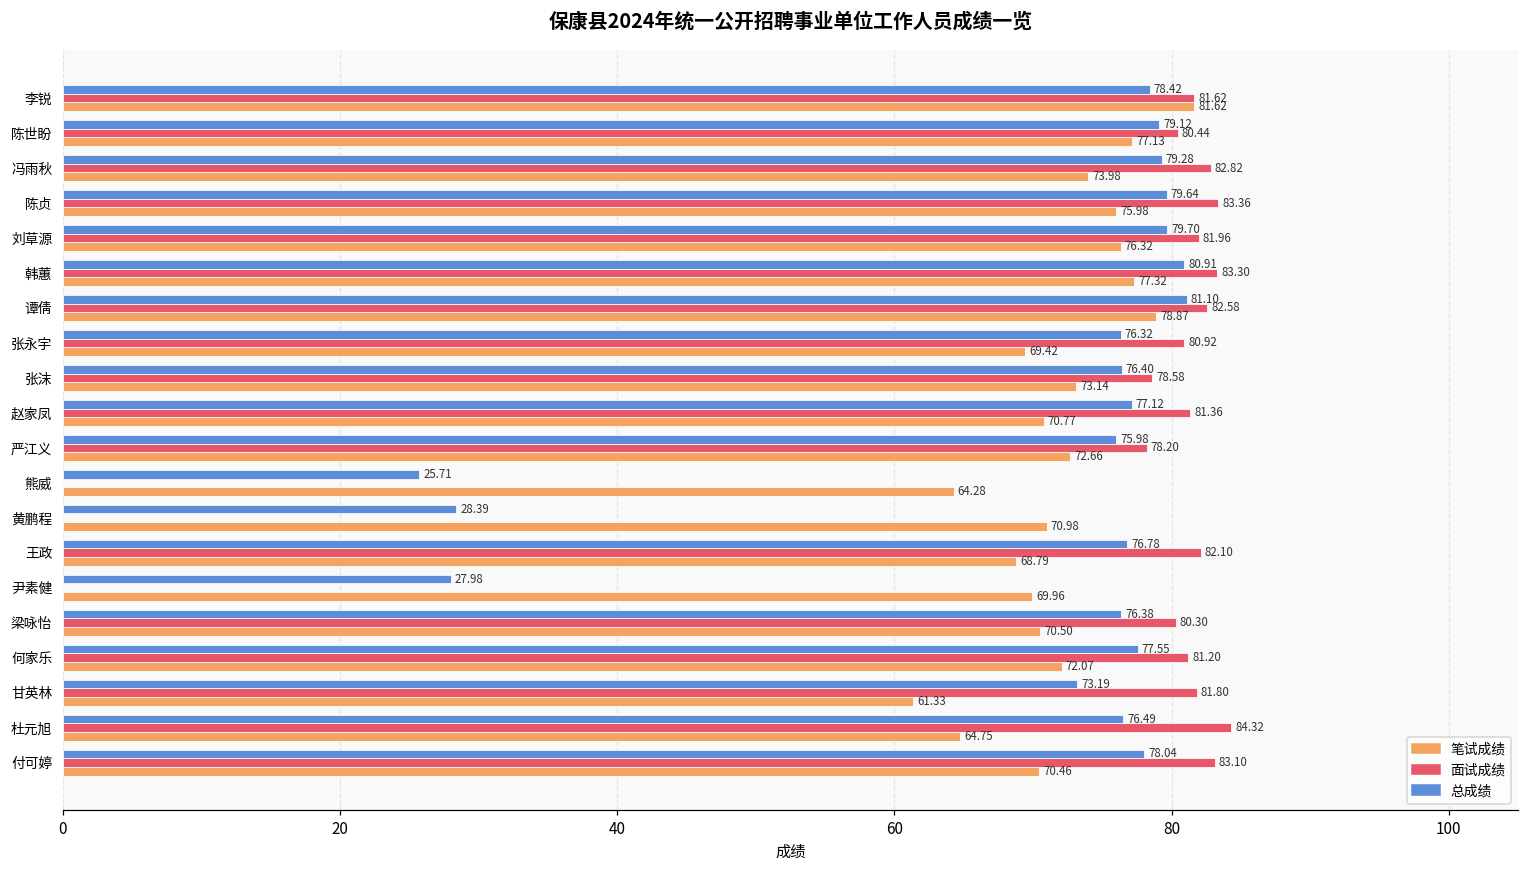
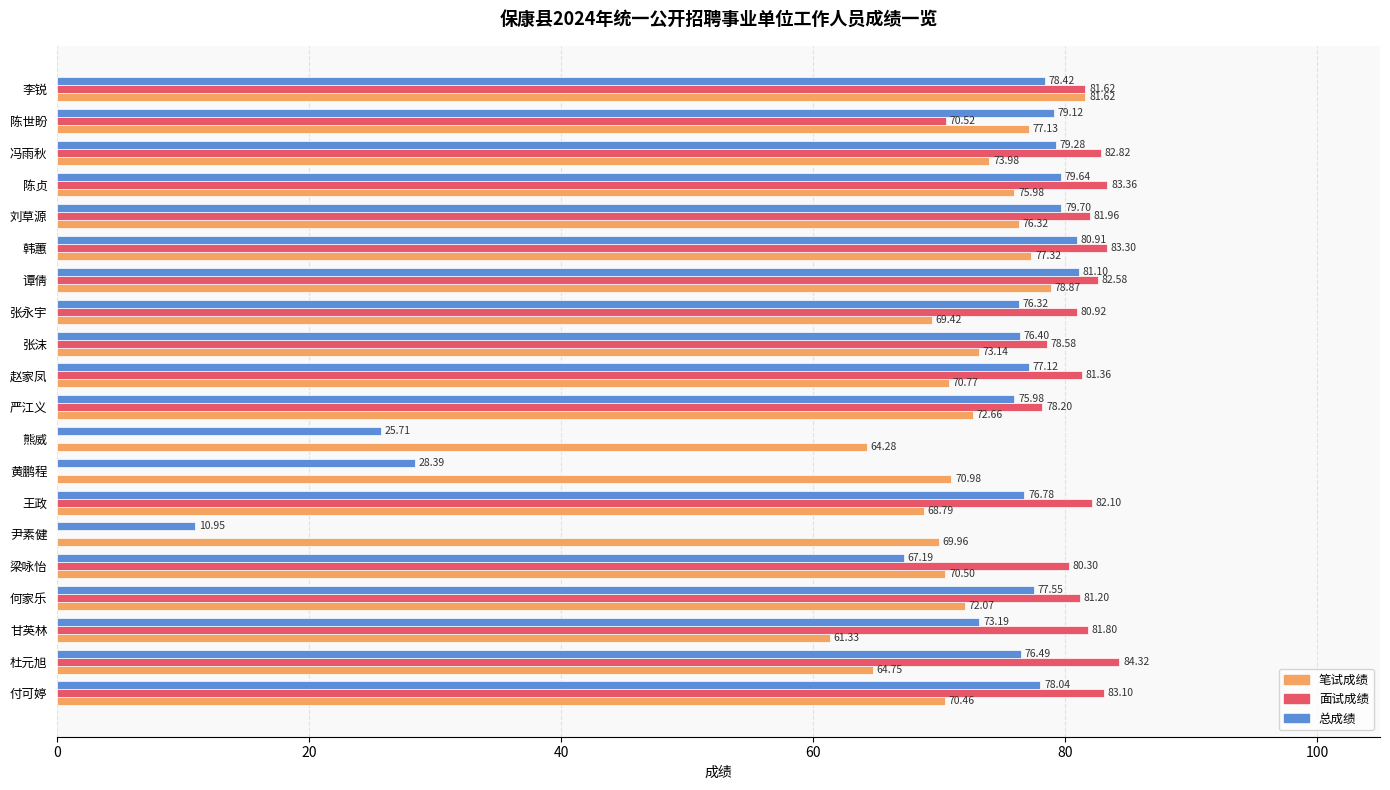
面试成绩, 陈世盼: 80.44 -> 70.52
总成绩, 尹素健: 27.98 -> 10.95
总成绩, 梁咏怡: 76.38 -> 67.19
